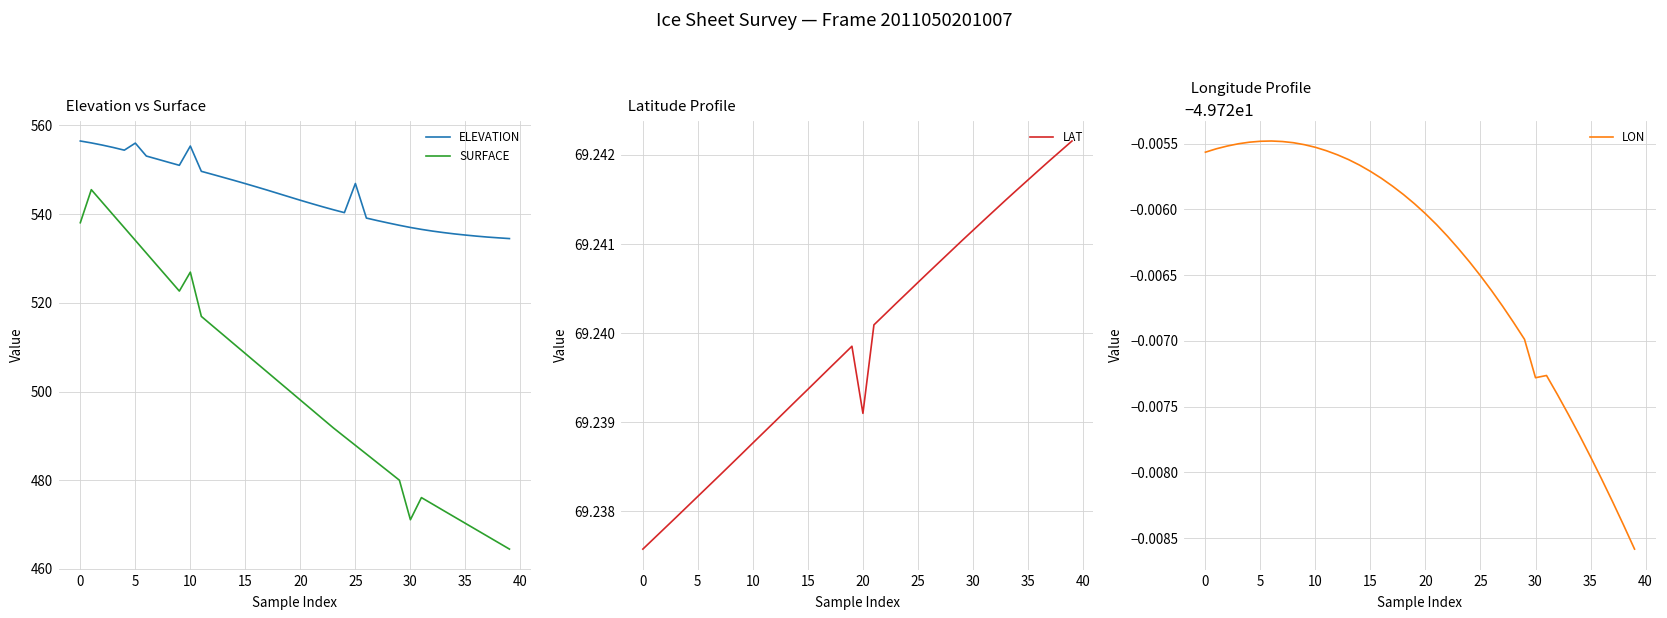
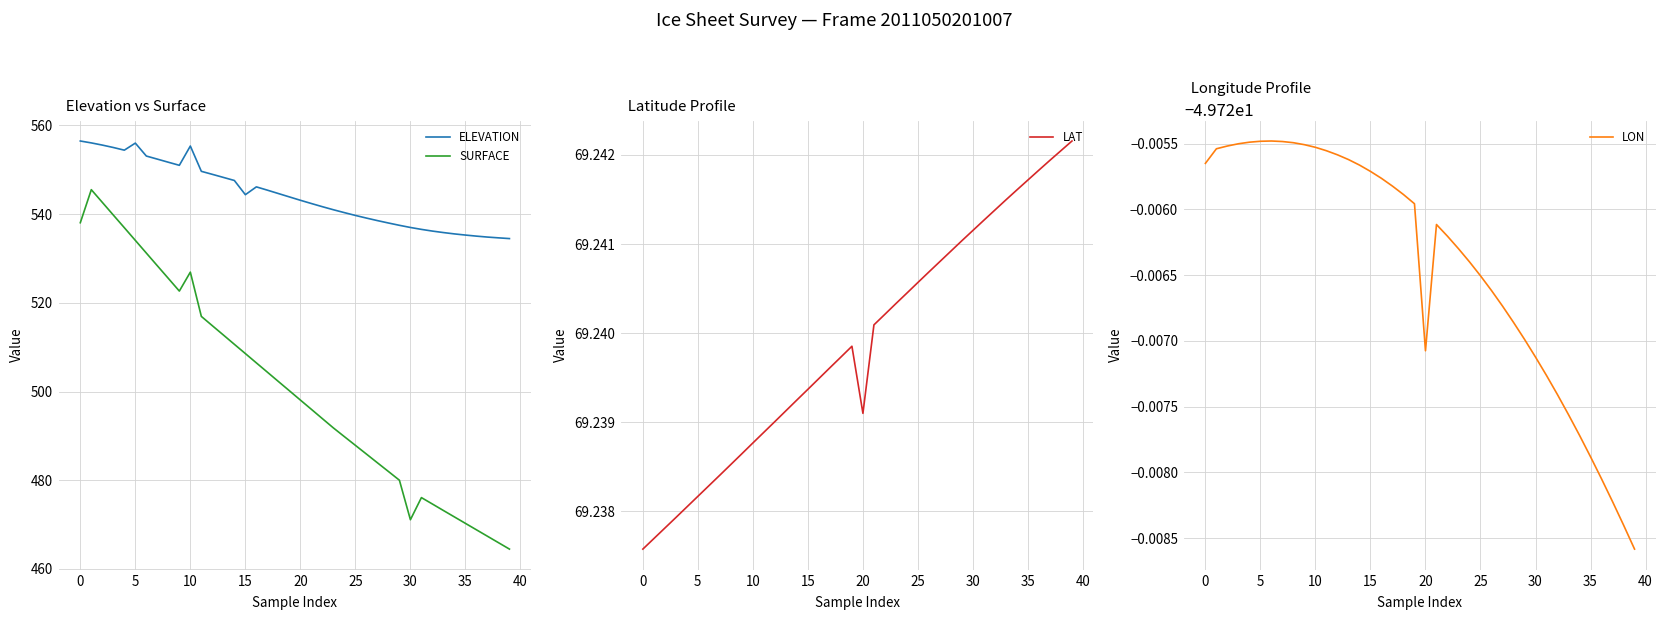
Elevation vs Surface, ELEVATION, 15: 547 -> 544
Elevation vs Surface, ELEVATION, 25: 547 -> 540
Longitude Profile, 0: -49.72557 -> -49.72565
Longitude Profile, 20: -49.72603 -> -49.72708
Longitude Profile, 30: -49.72728 -> -49.72712
